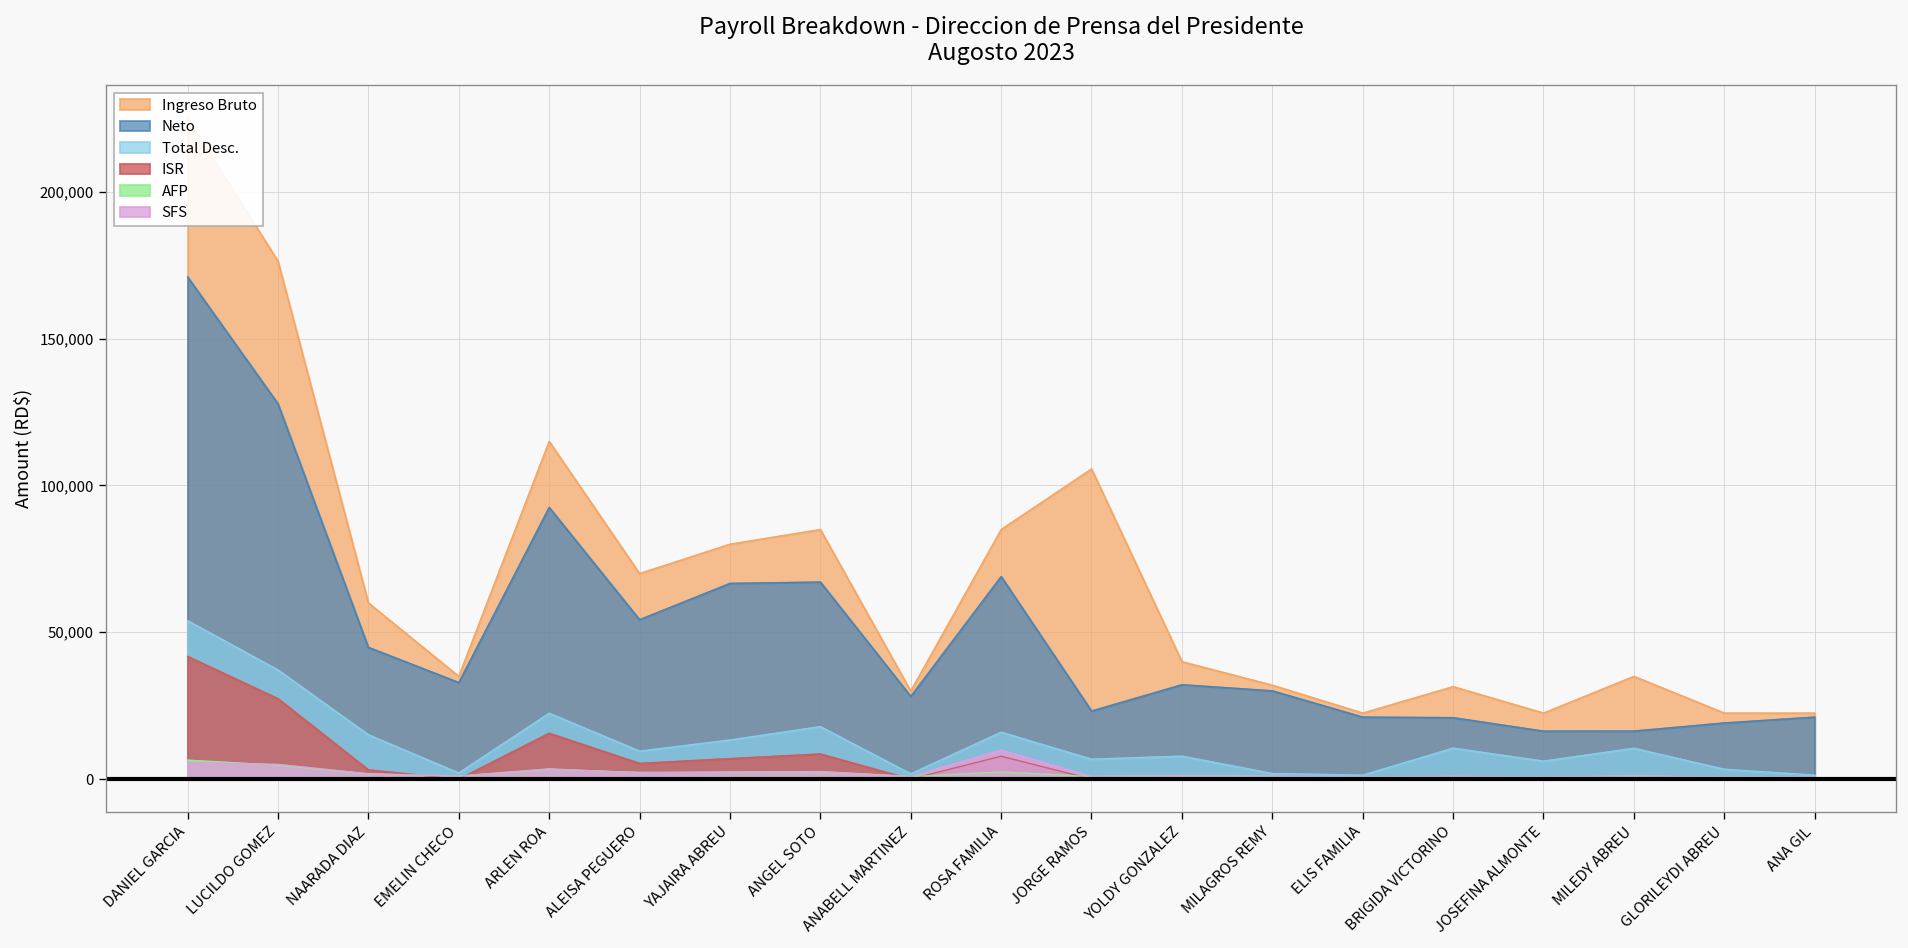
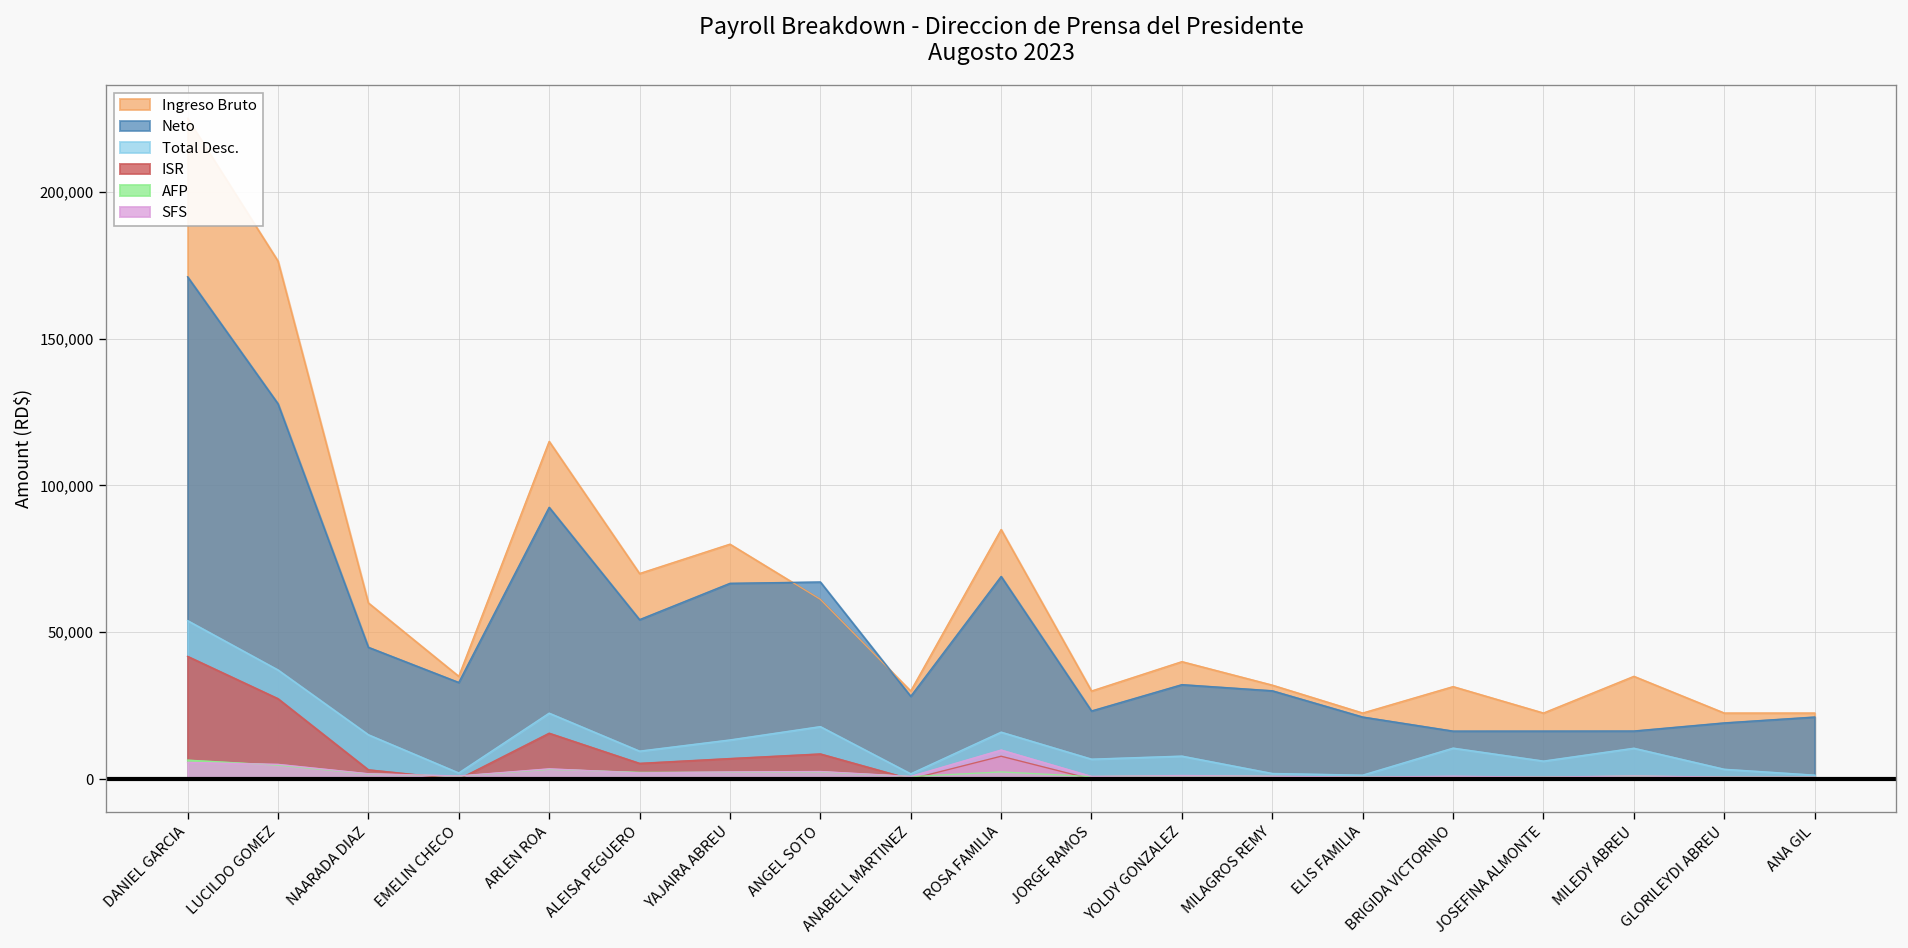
Ingreso Bruto, ANGEL SOTO: 85,000 -> 61,000
Ingreso Bruto, JORGE RAMOS: 106,000 -> 30,000
Neto, BRIGIDA VICTORINO: 21,000 -> 16,000
